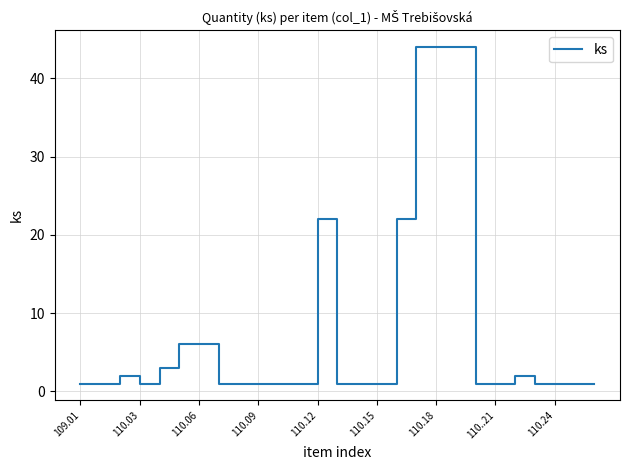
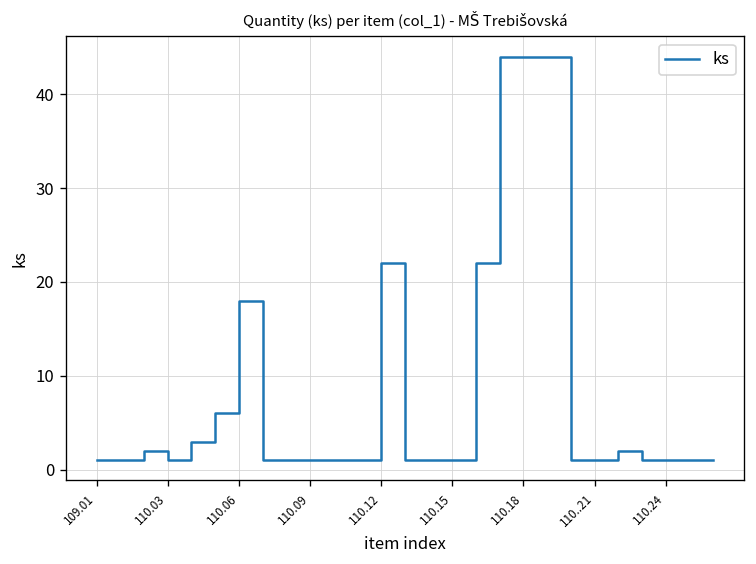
110.06: 6 -> 18
